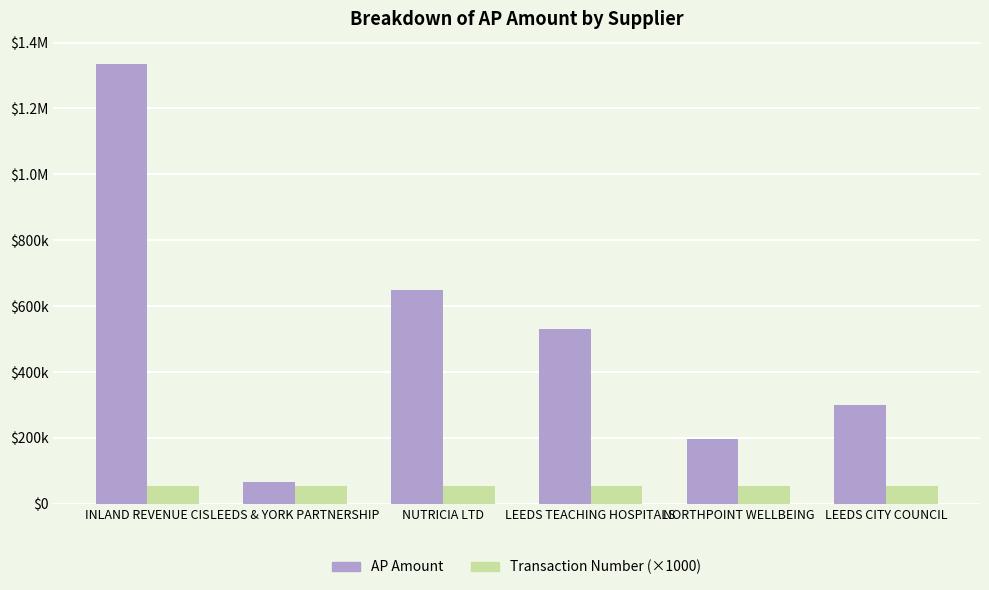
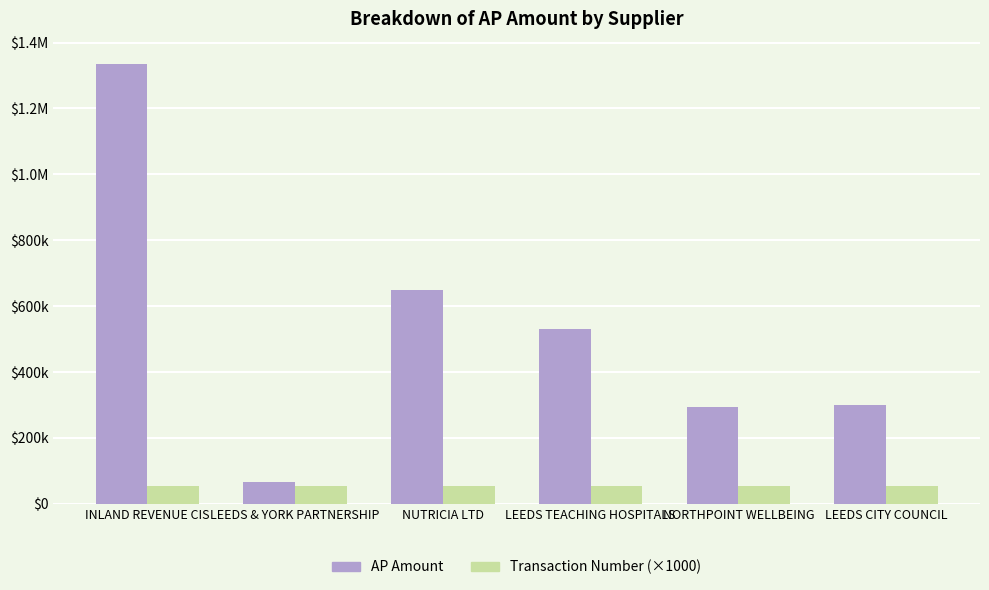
AP Amount, NORTHPOINT WELLBEING: $200000 -> $290000
